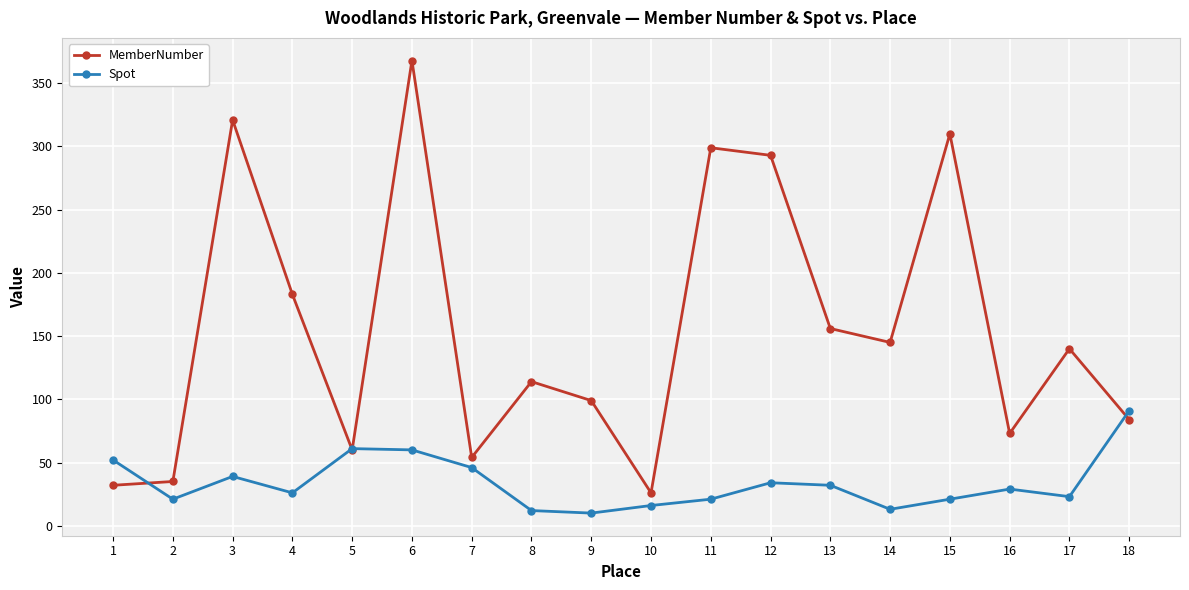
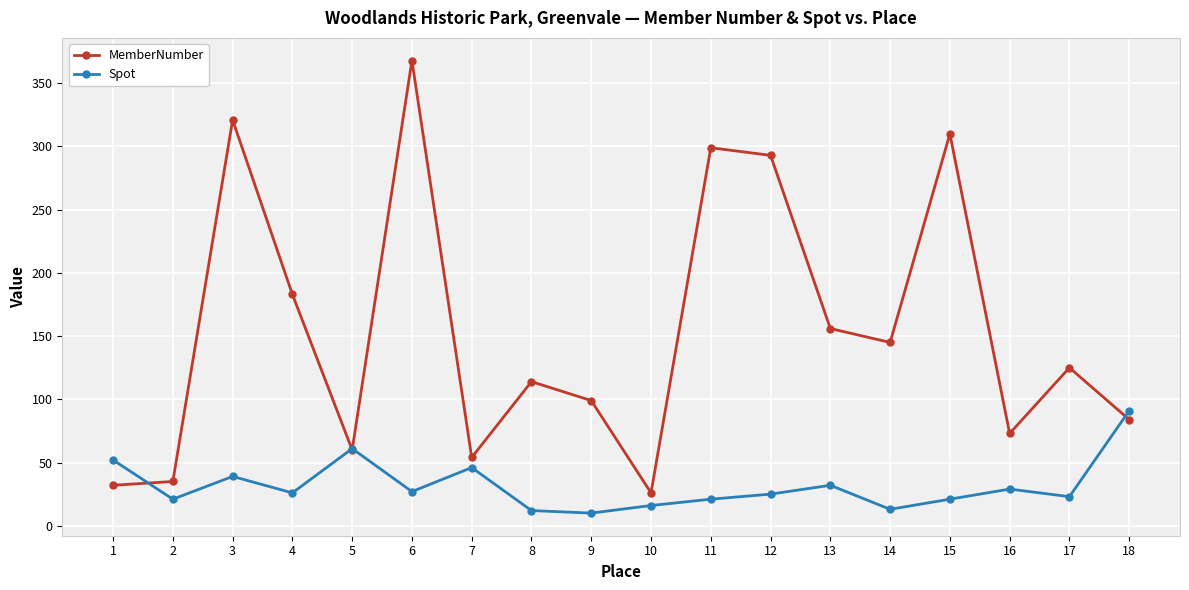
Spot, 6: 60 -> 27
Spot, 12: 34 -> 25
MemberNumber, 17: 140 -> 125
